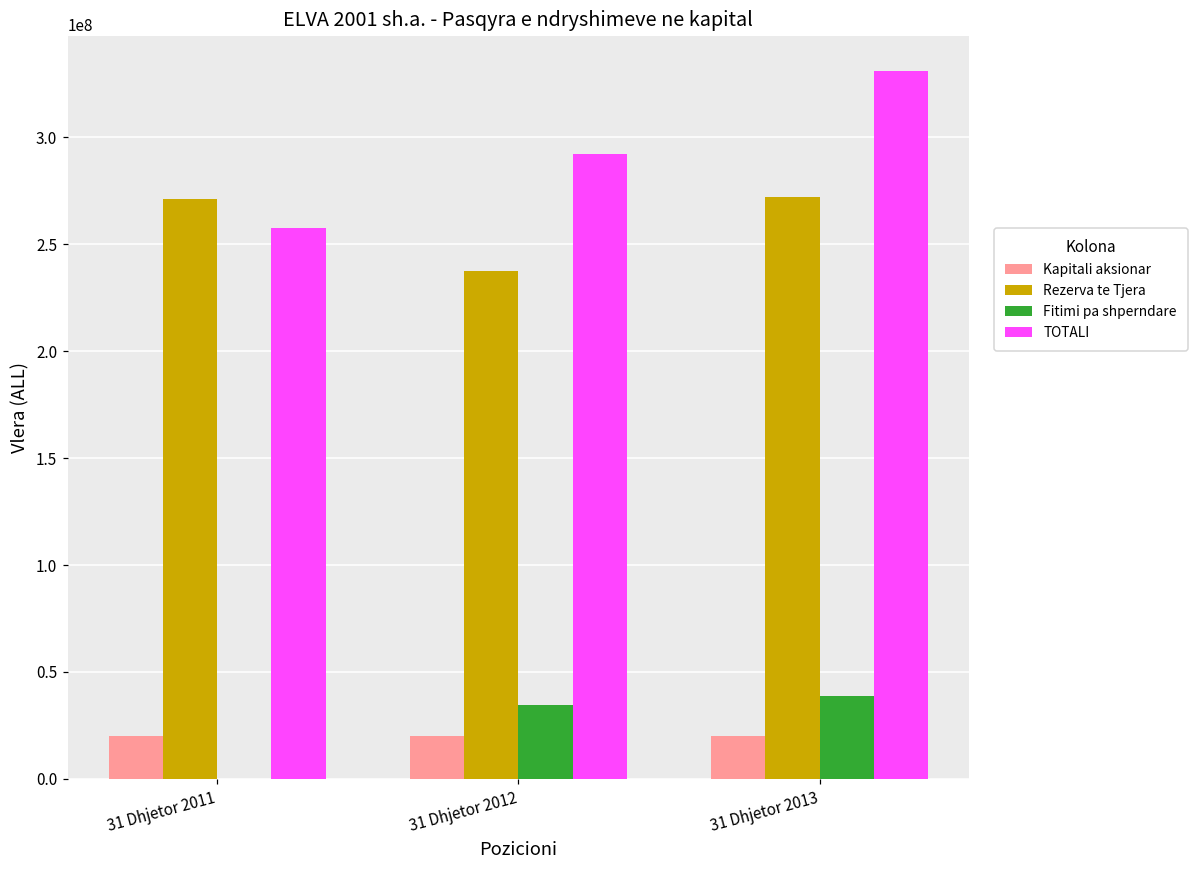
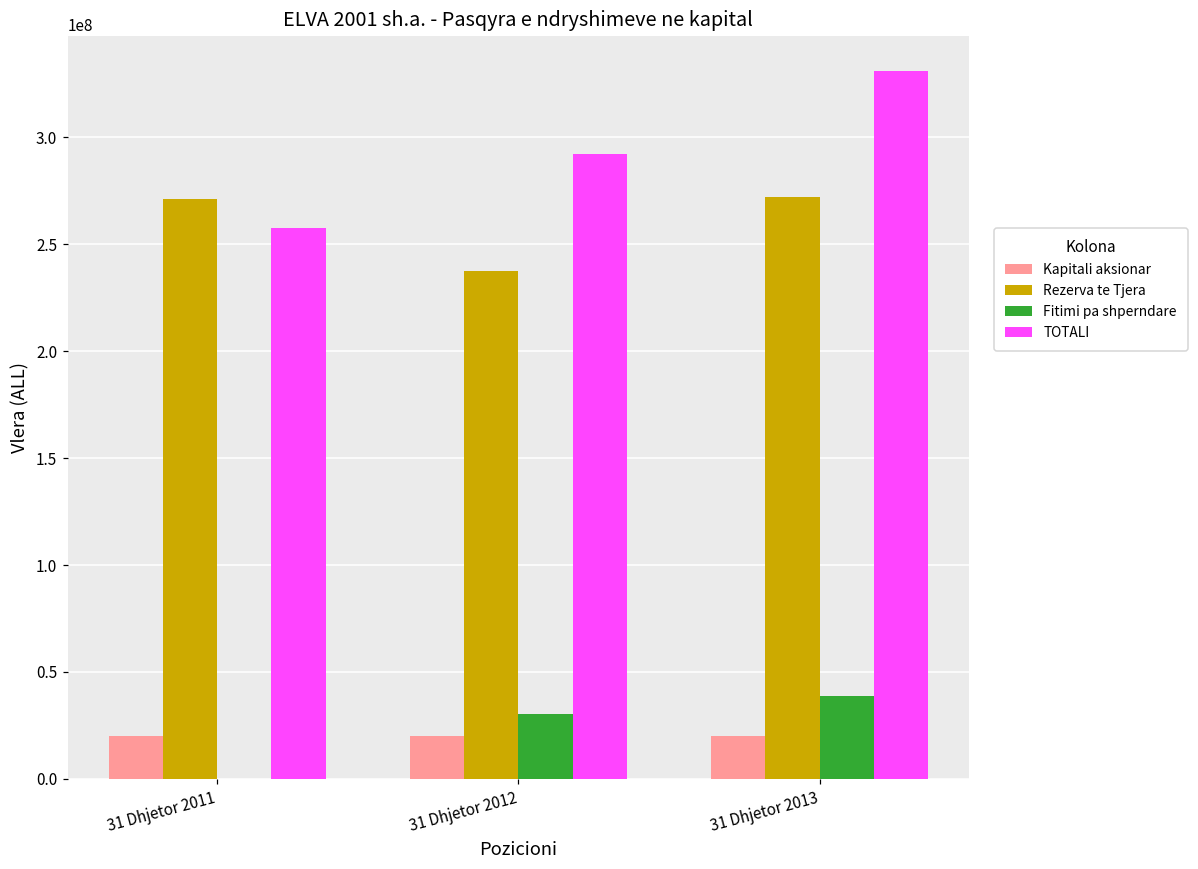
Fitimi pa shperndare, 31 Dhjetor 2012: 35000000 -> 30000000
